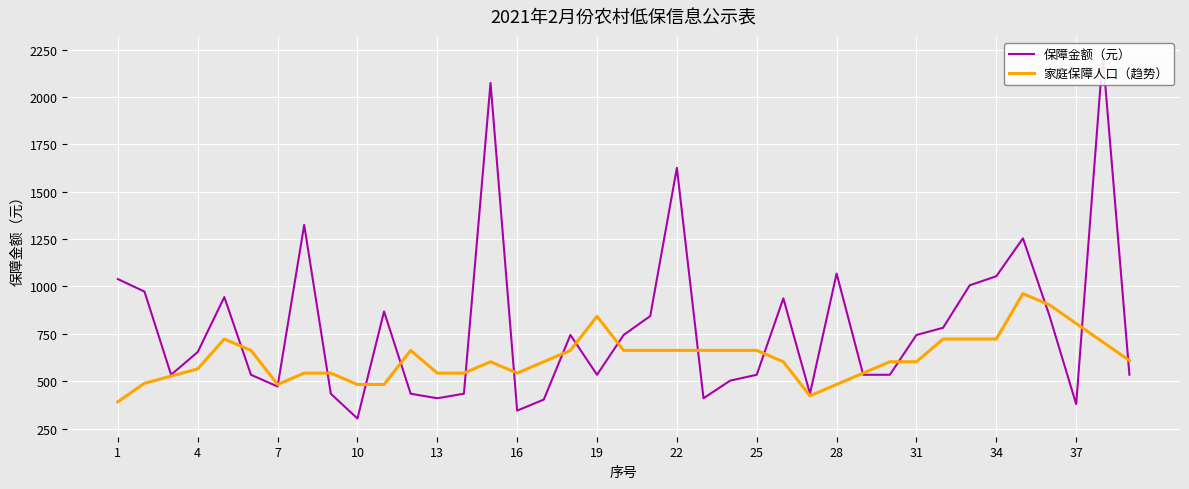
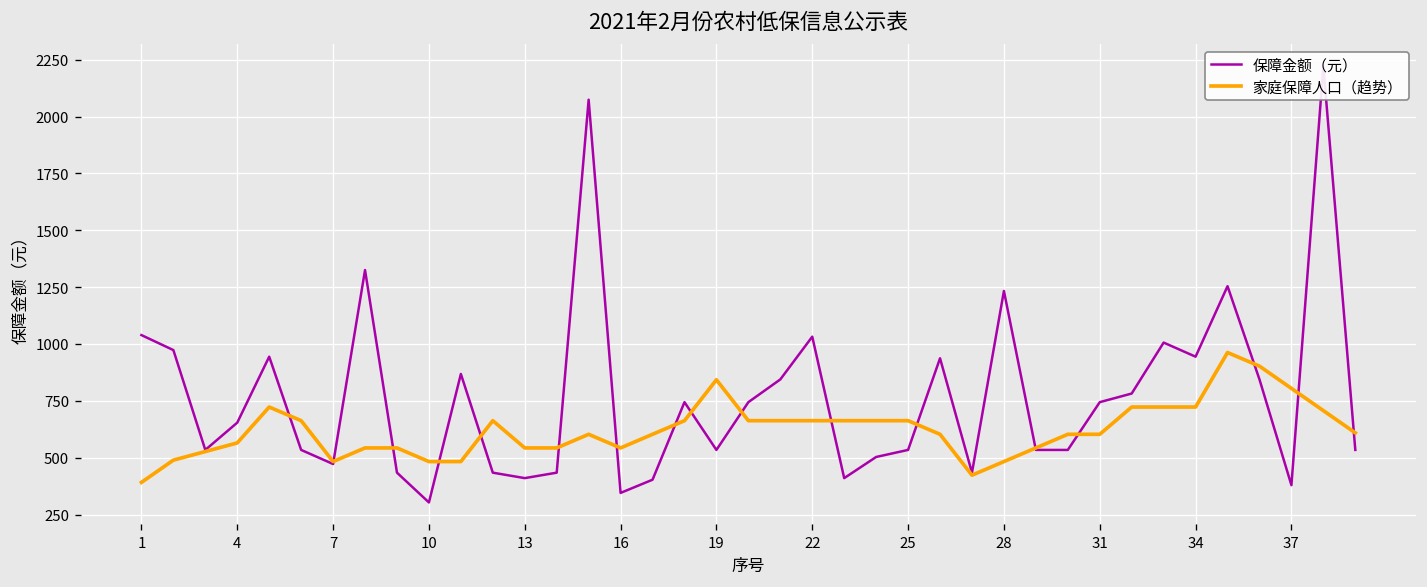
保障金额（元）, 22: 1630 -> 1030
保障金额（元）, 28: 1070 -> 1230
保障金额（元）, 34: 1050 -> 940
